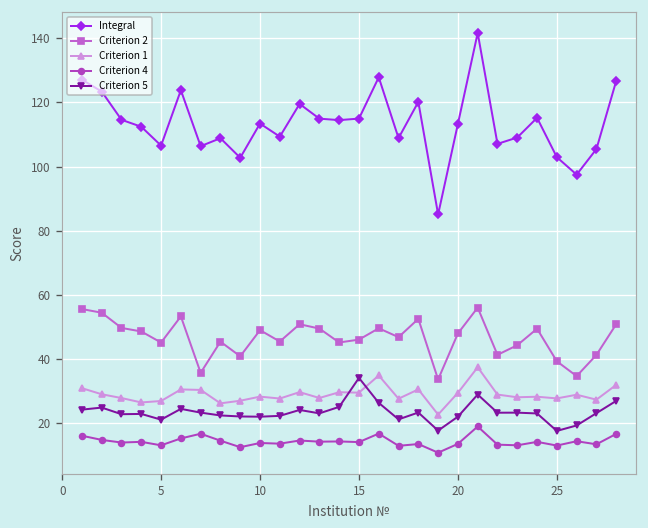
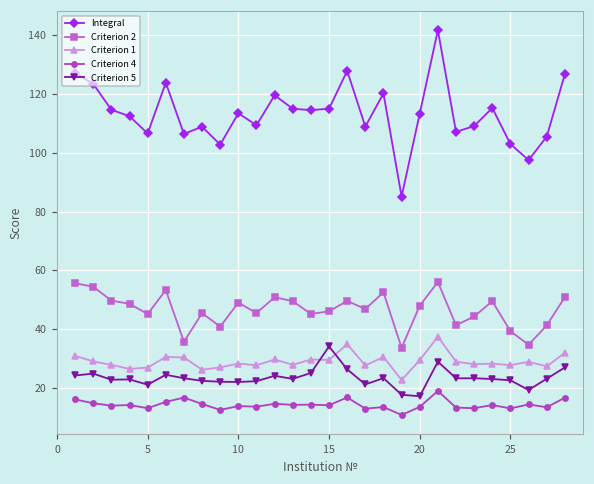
Criterion 5, 20: 22 -> 17
Criterion 5, 25: 18 -> 23
